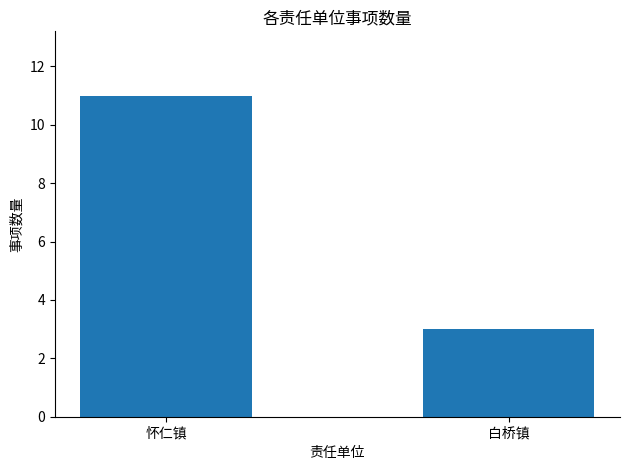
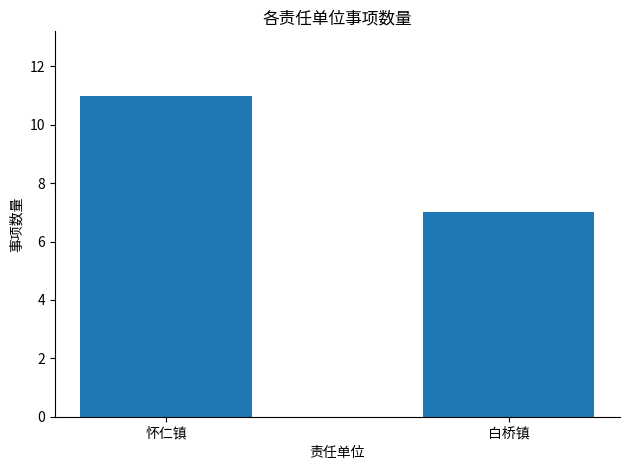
白桥镇: 3 -> 7
